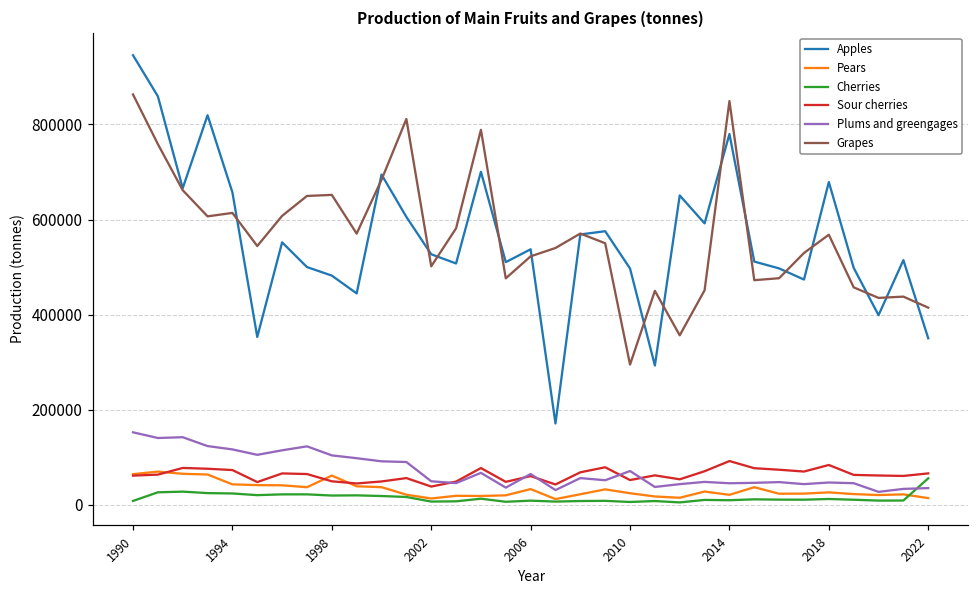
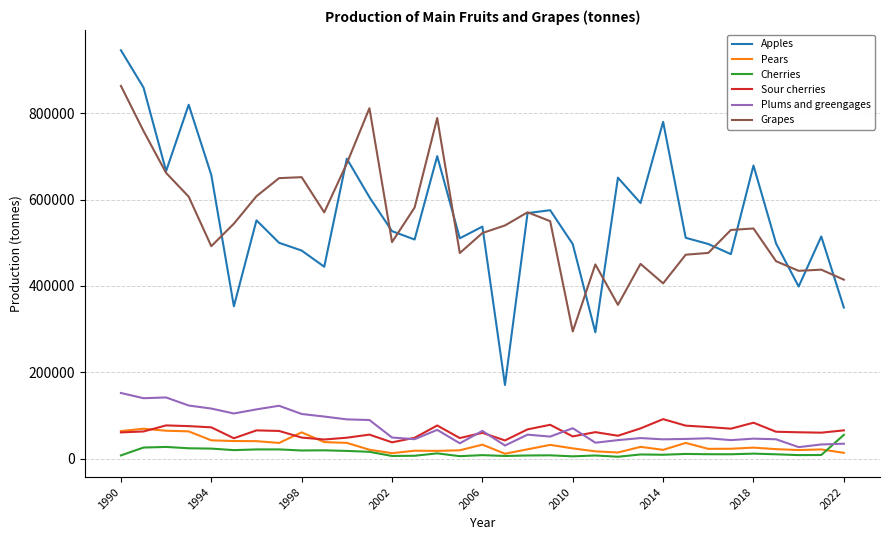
Grapes, 1994: 610000 -> 490000
Grapes, 2014: 850000 -> 410000
Grapes, 2018: 570000 -> 530000
